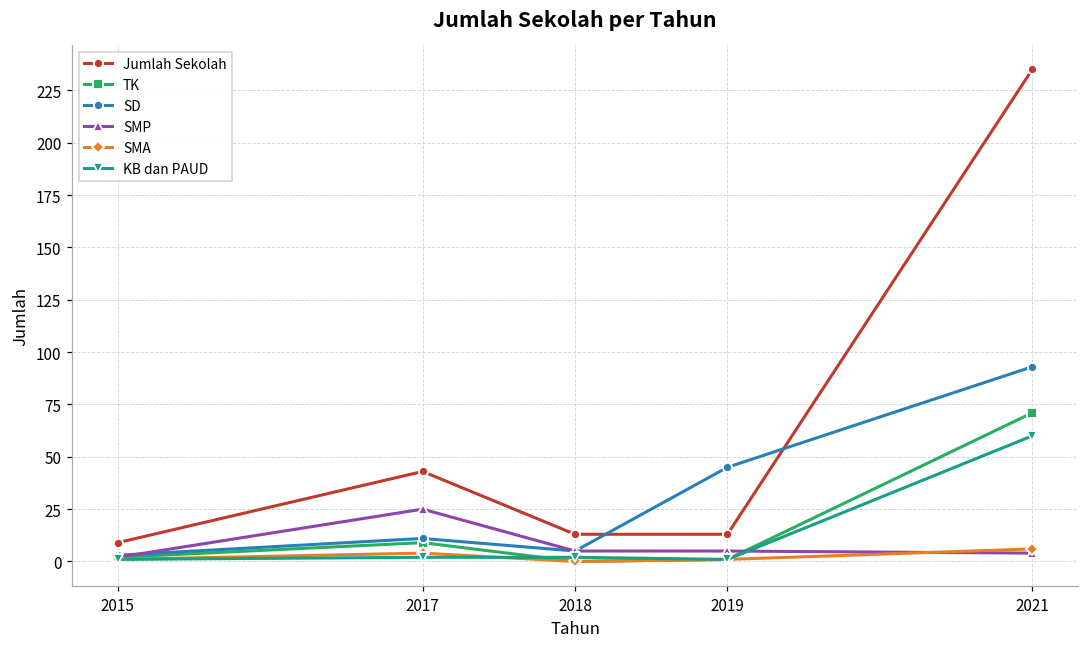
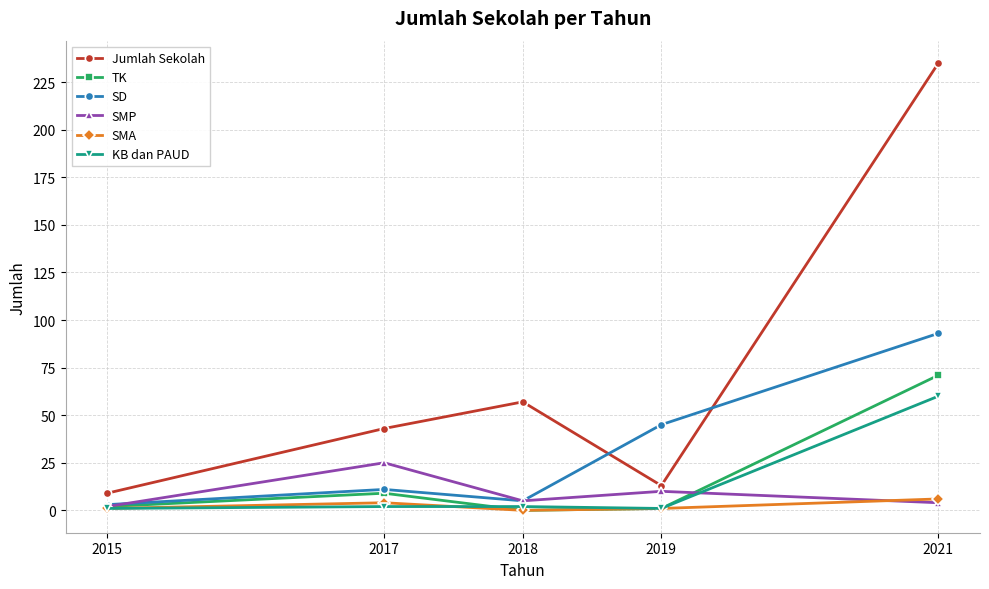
Jumlah Sekolah, 2018: 13 -> 57
SMP, 2019: 5 -> 10
